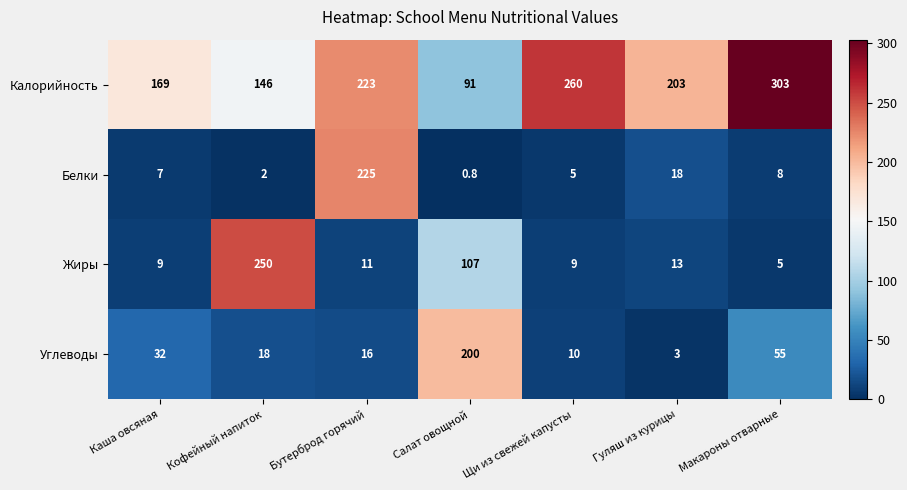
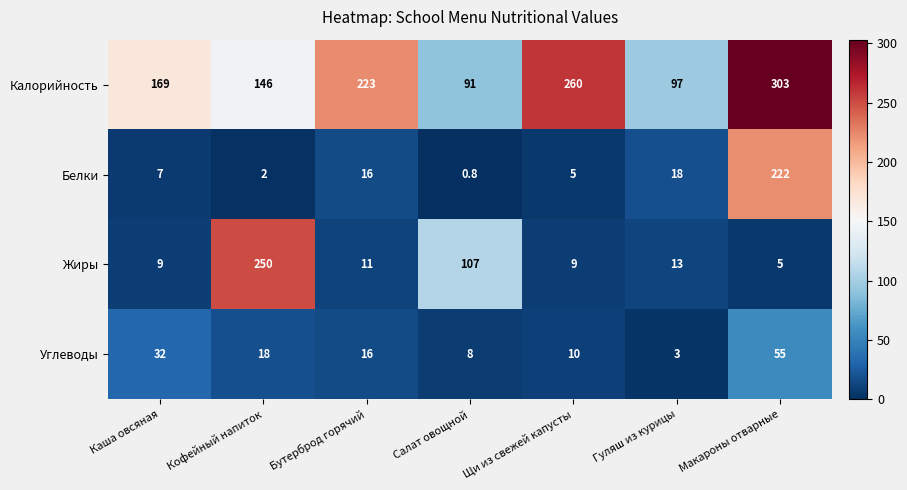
Калорийность, Гуляш из курицы: 203 -> 97
Белки, Бутерброд горячий: 225 -> 16
Белки, Макароны отварные: 8 -> 222
Углеводы, Салат овощной: 200 -> 8
